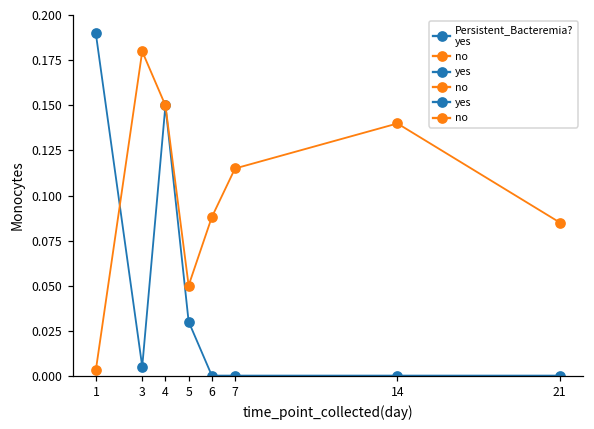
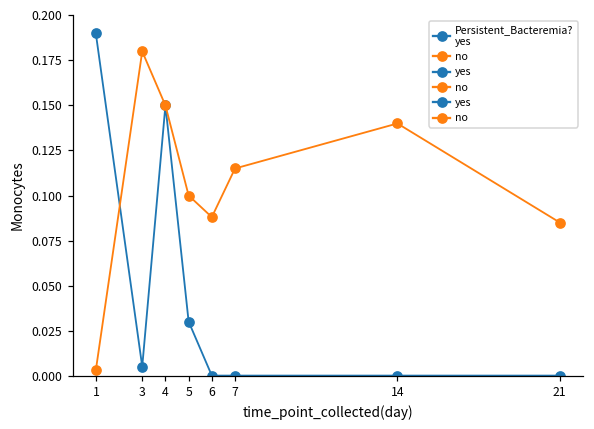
no, 5: 0.05 -> 0.10
